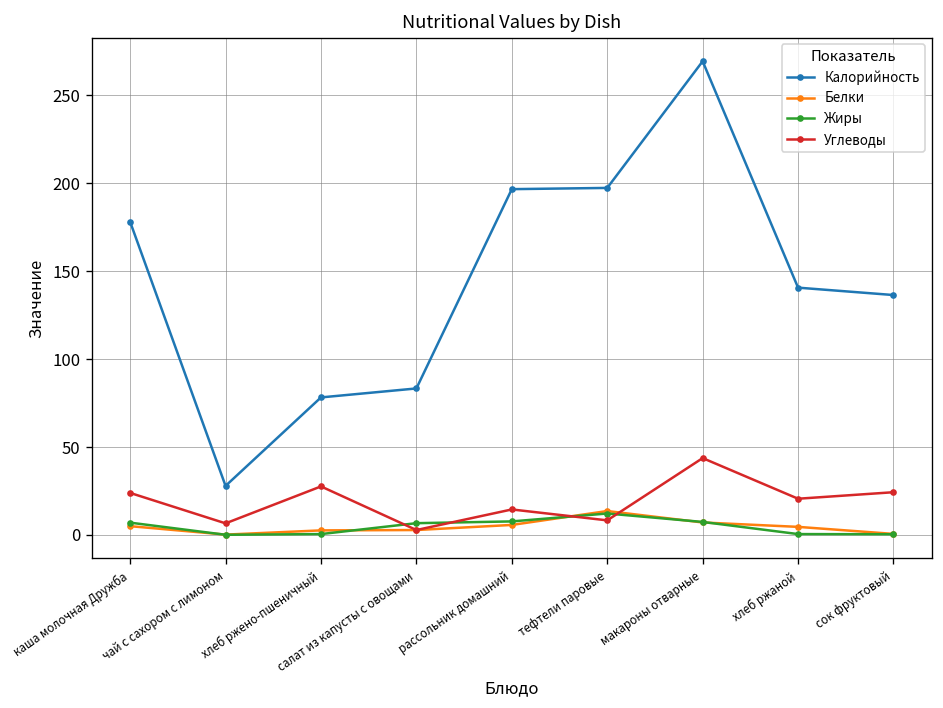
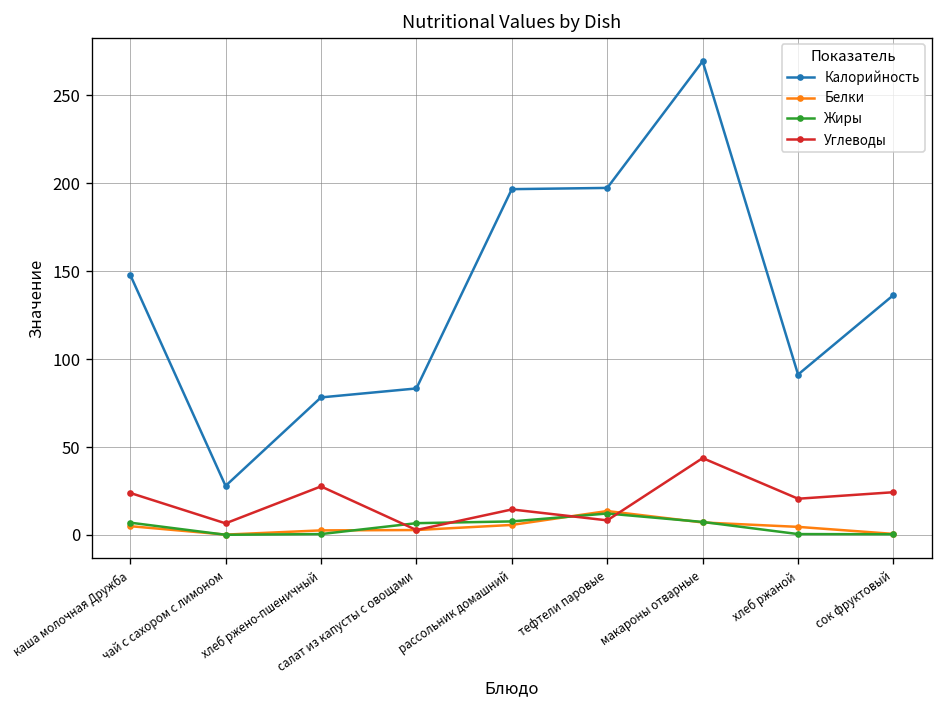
Калорийность, каша молочная Дружба: 178 -> 148
Калорийность, хлеб ржаной: 141 -> 91
